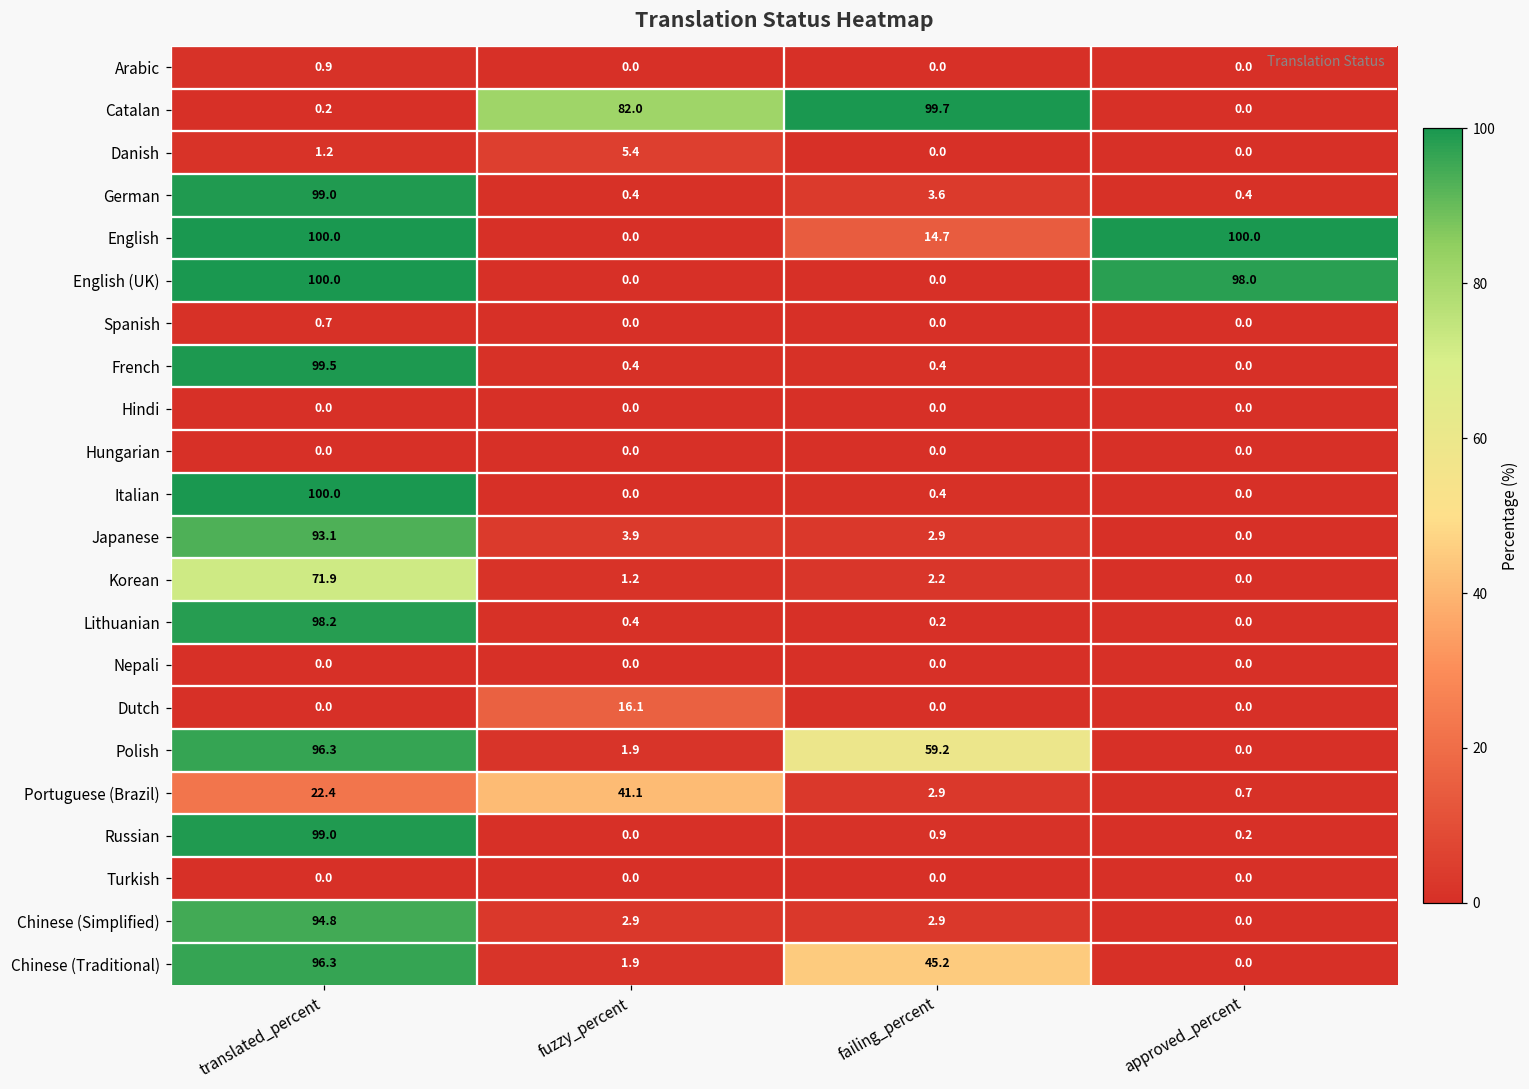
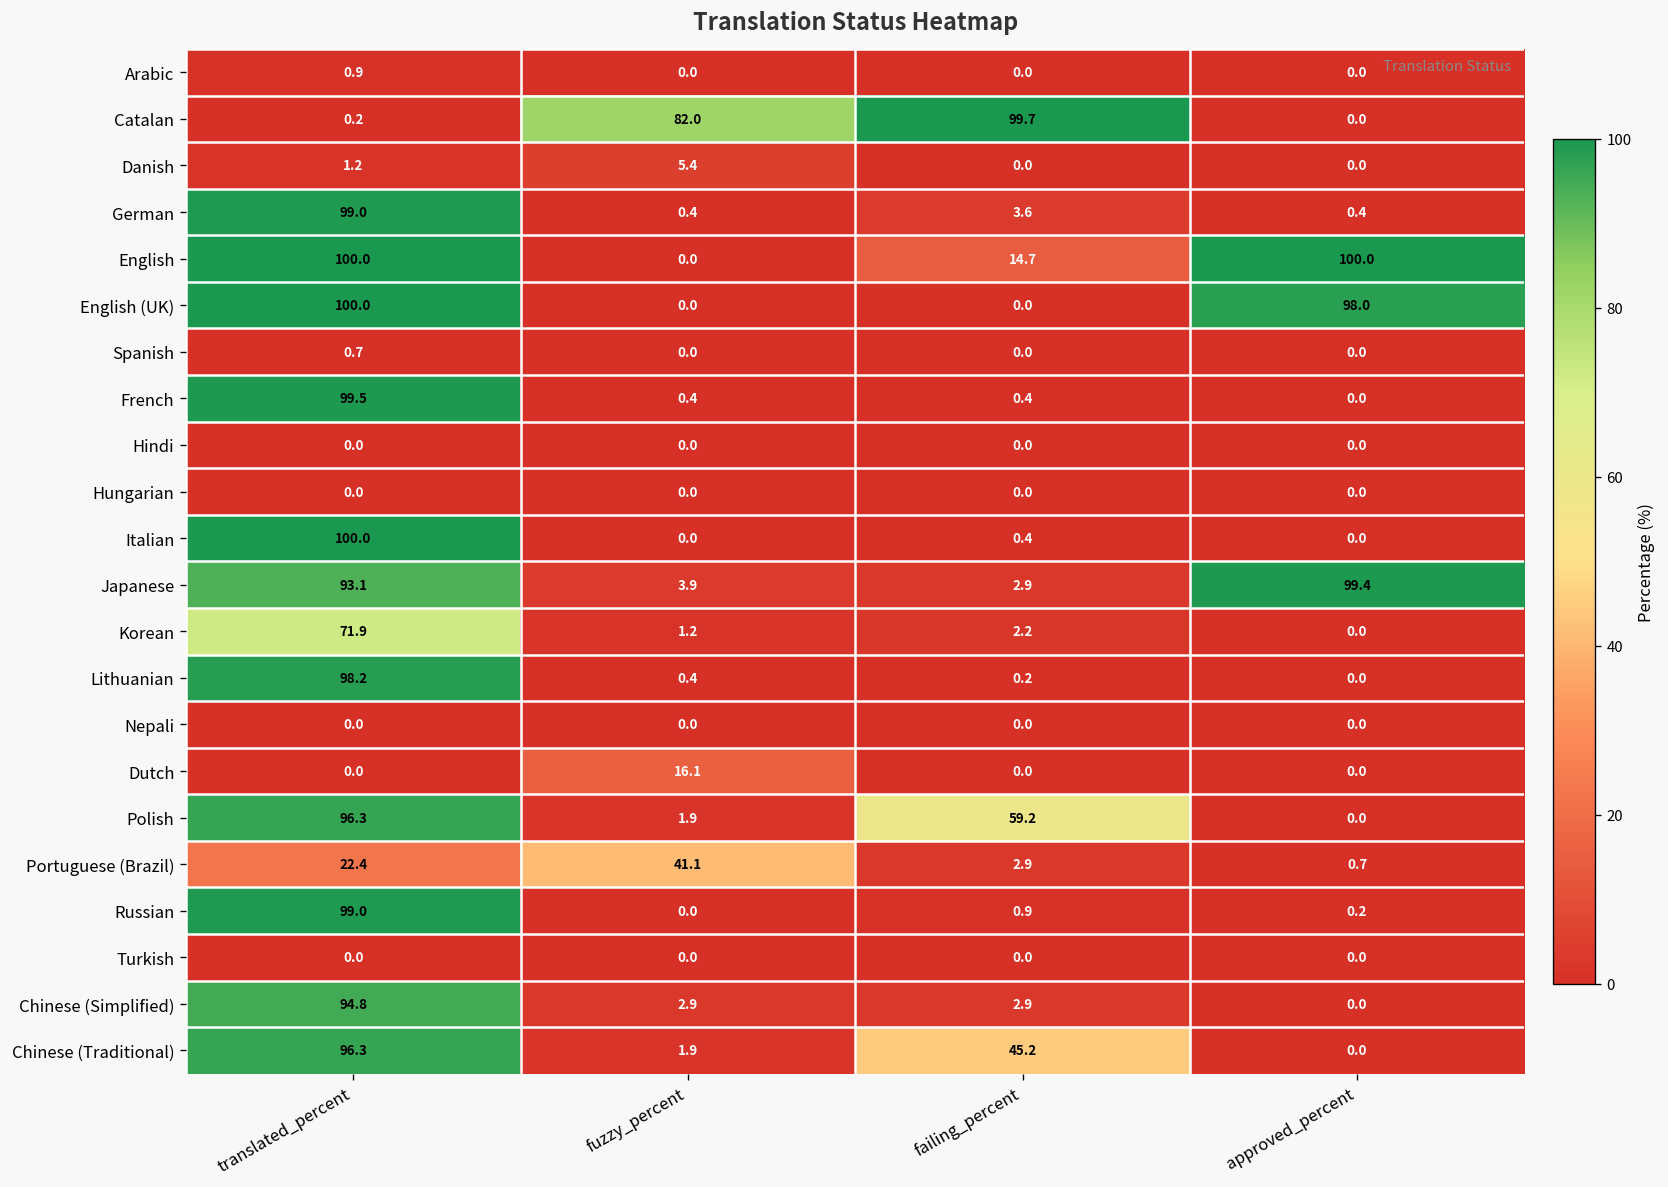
Japanese, approved_percent: 0.0 -> 99.4
